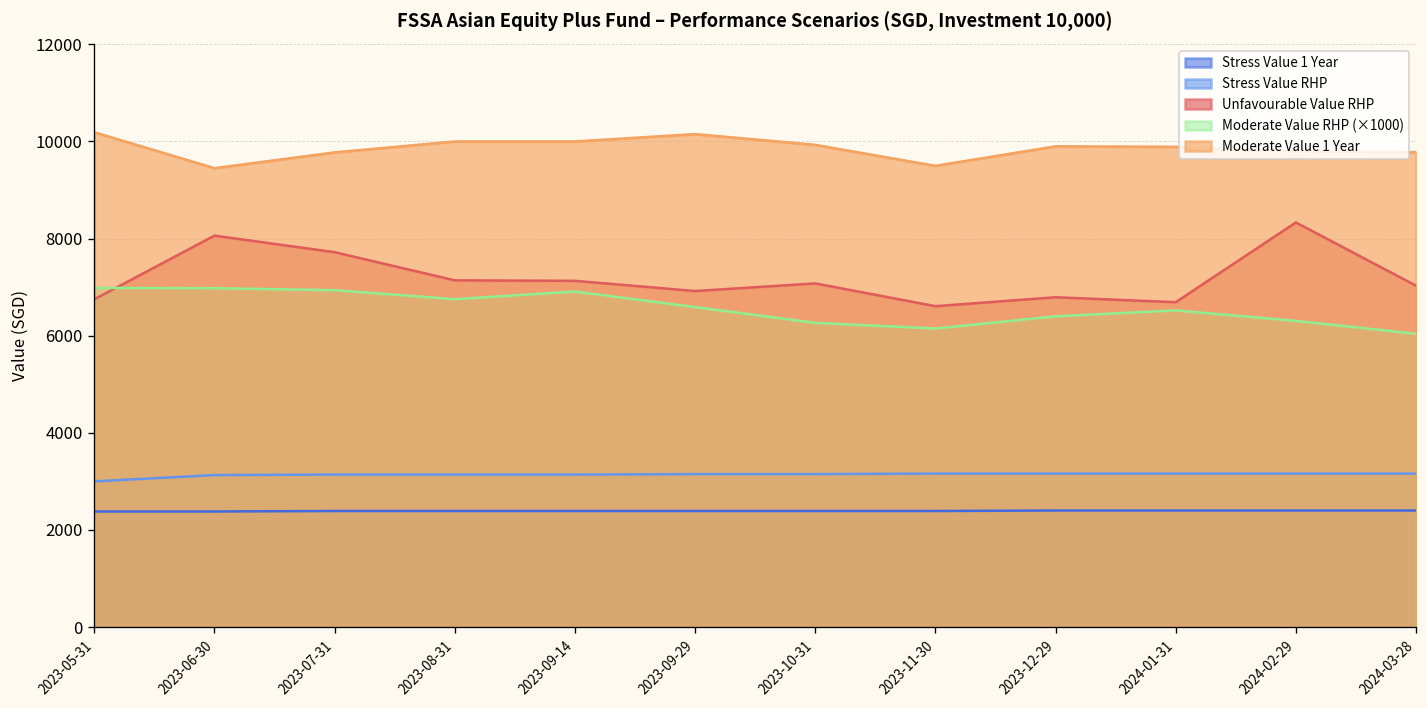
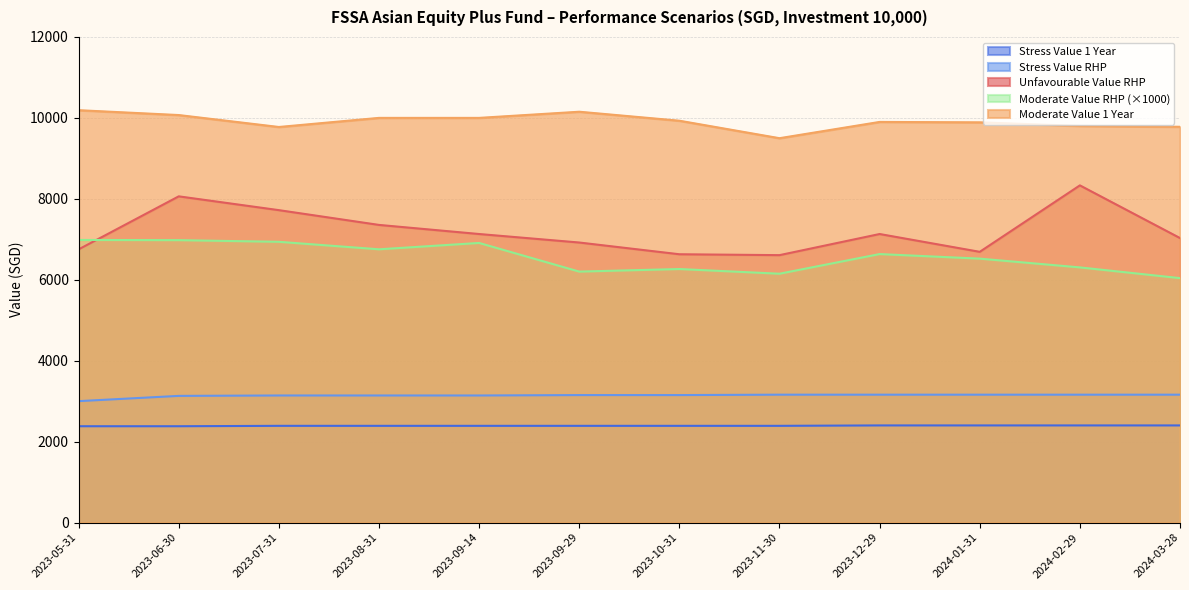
Moderate Value 1 Year, 2023-06-30: 9500 -> 10100
Unfavourable Value RHP, 2023-08-31: 7100 -> 7400
Moderate Value RHP (×1000), 2023-09-29: 6600 -> 6200
Unfavourable Value RHP, 2023-10-31: 7100 -> 6600
Unfavourable Value RHP, 2023-12-29: 6800 -> 7100
Moderate Value RHP (×1000), 2023-12-29: 6400 -> 6600
